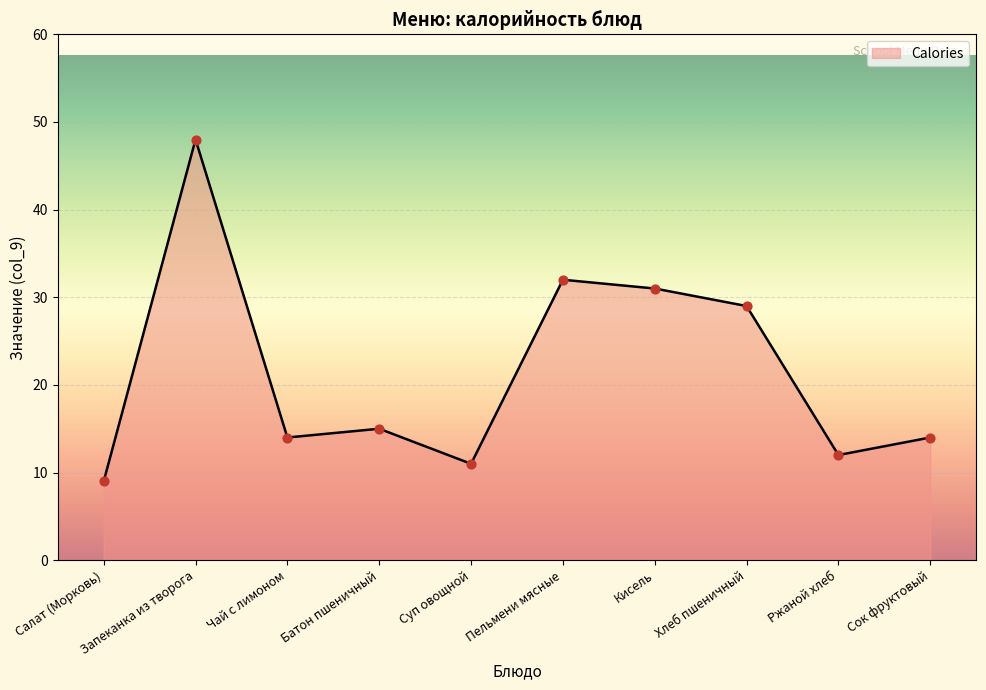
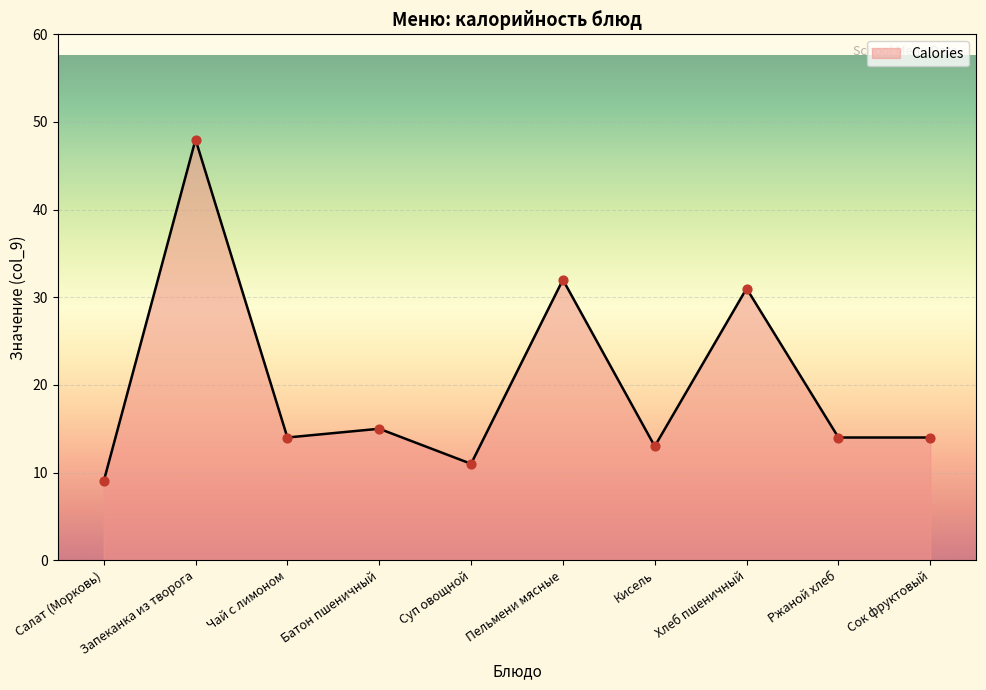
Кисель: 31 -> 13
Хлеб пшеничный: 29 -> 31
Ржаной хлеб: 12 -> 14
